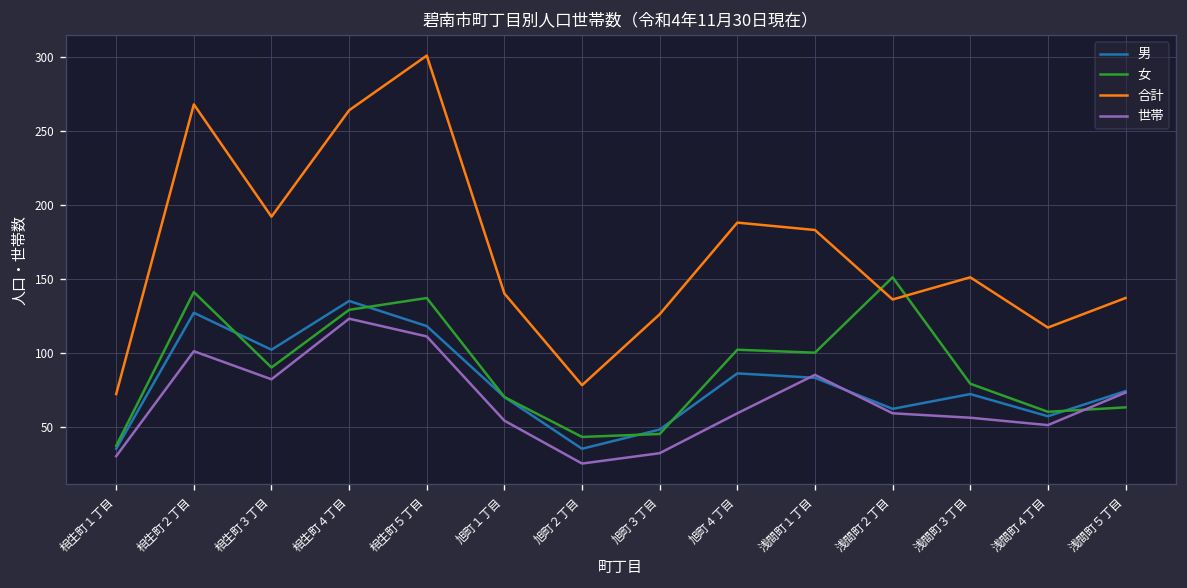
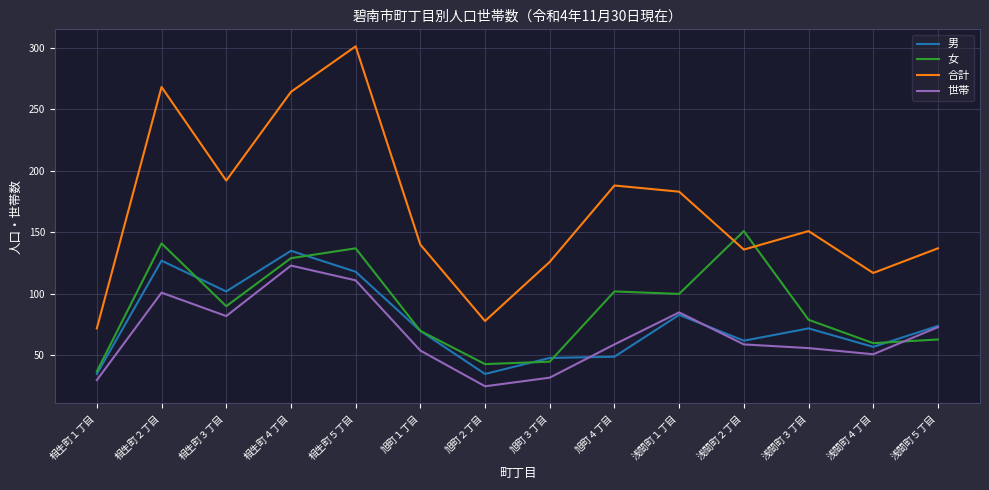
男, 旭町４丁目: 86 -> 49
